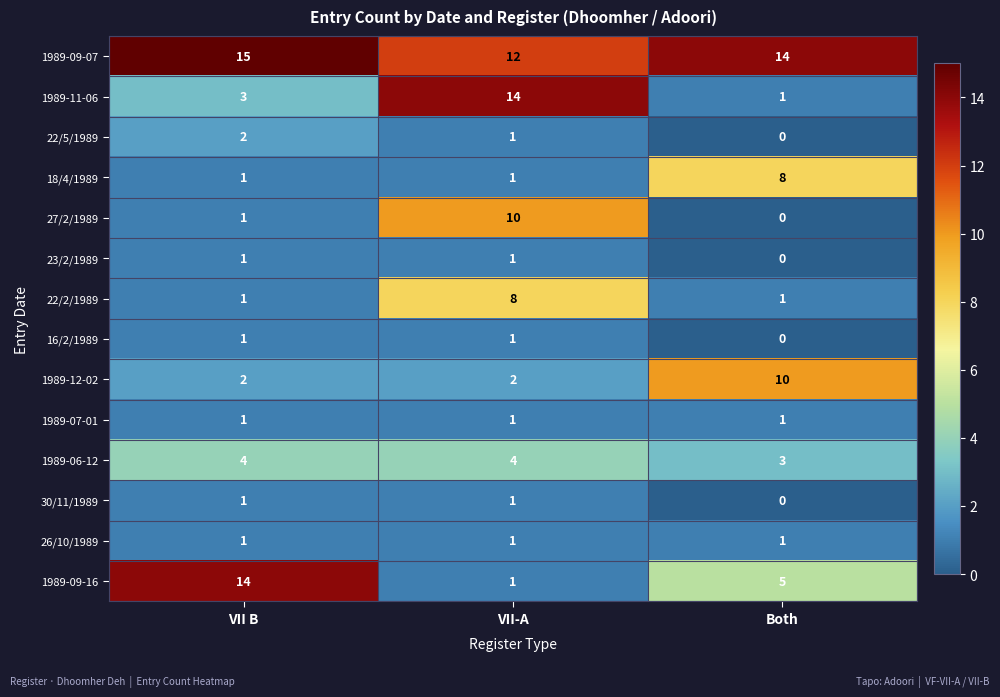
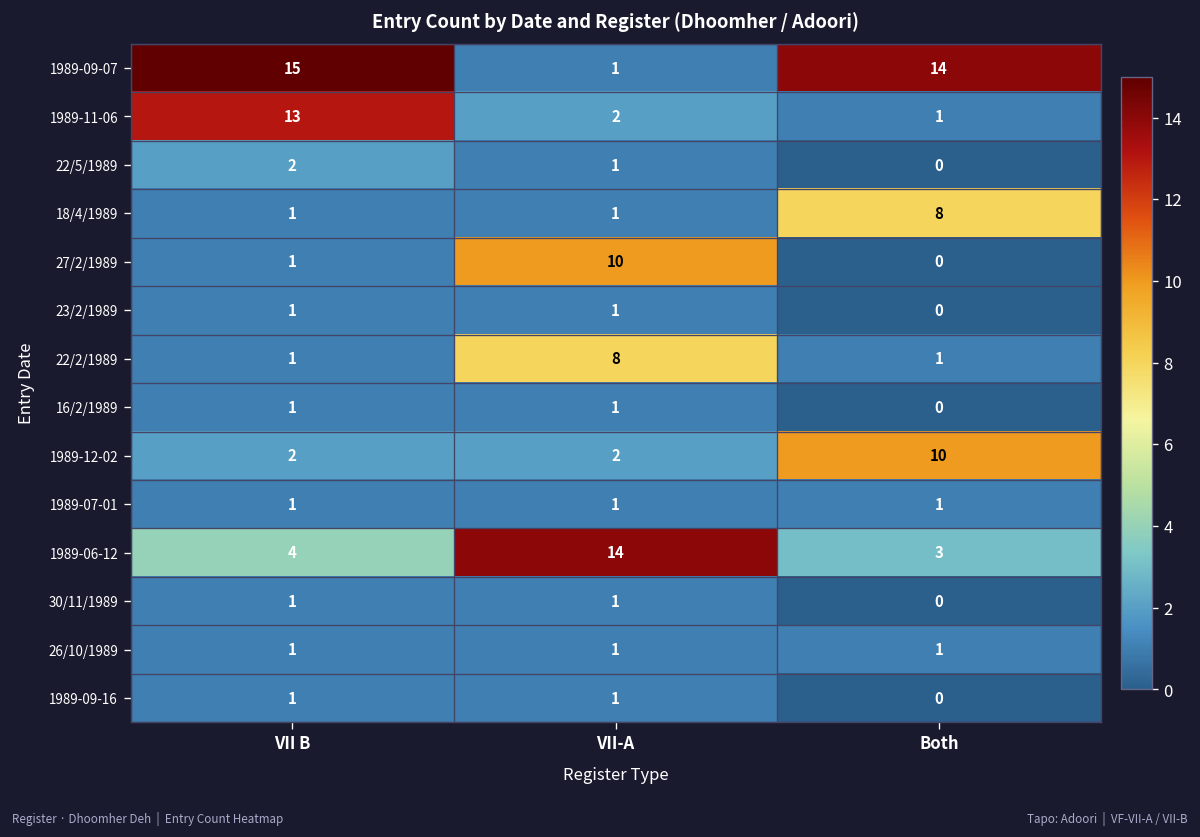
1989-09-07, VII-A: 12 -> 1
1989-11-06, VII B: 3 -> 13
1989-11-06, VII-A: 14 -> 2
1989-06-12, VII-A: 4 -> 14
1989-09-16, VII B: 14 -> 1
1989-09-16, Both: 5 -> 0
